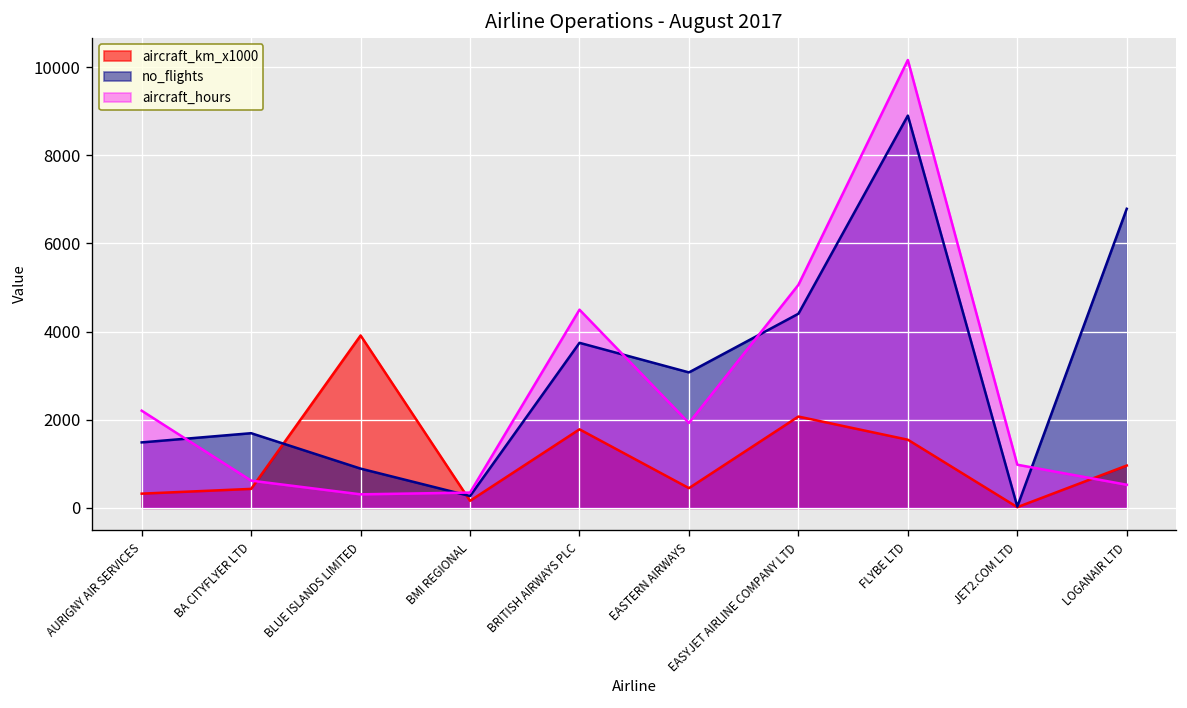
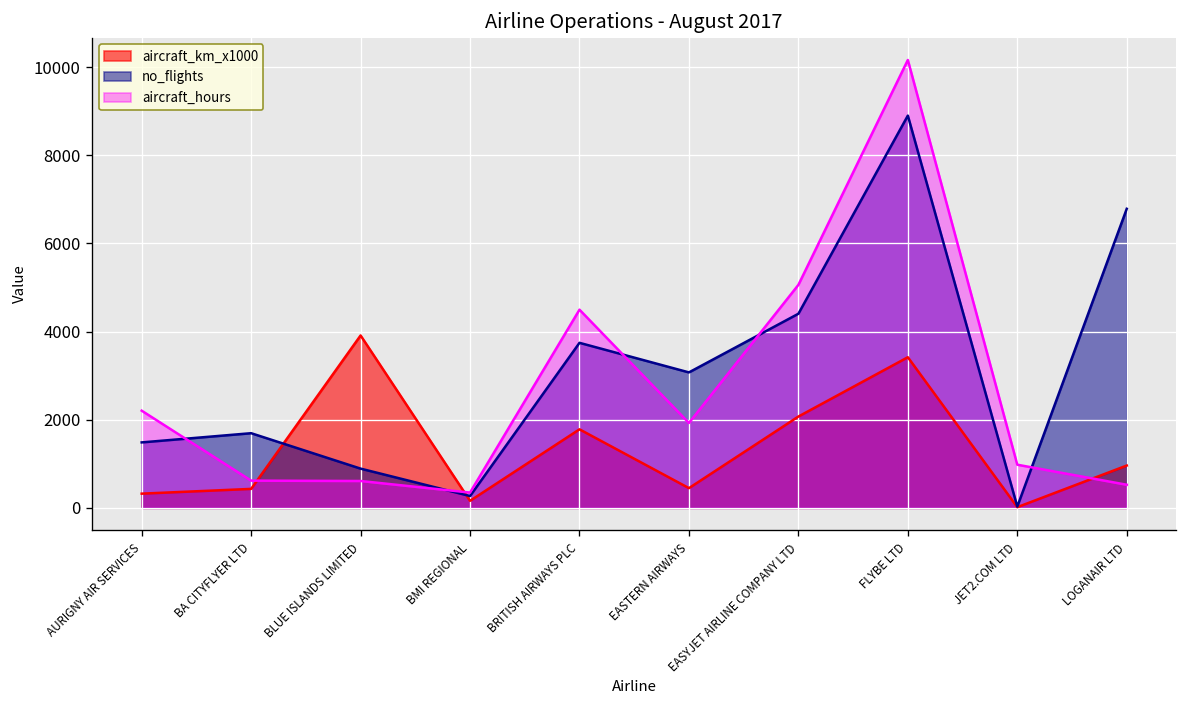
aircraft_hours, BLUE ISLANDS LIMITED: 300 -> 600
aircraft_km_x1000, FLYBE LTD: 1500 -> 3400
